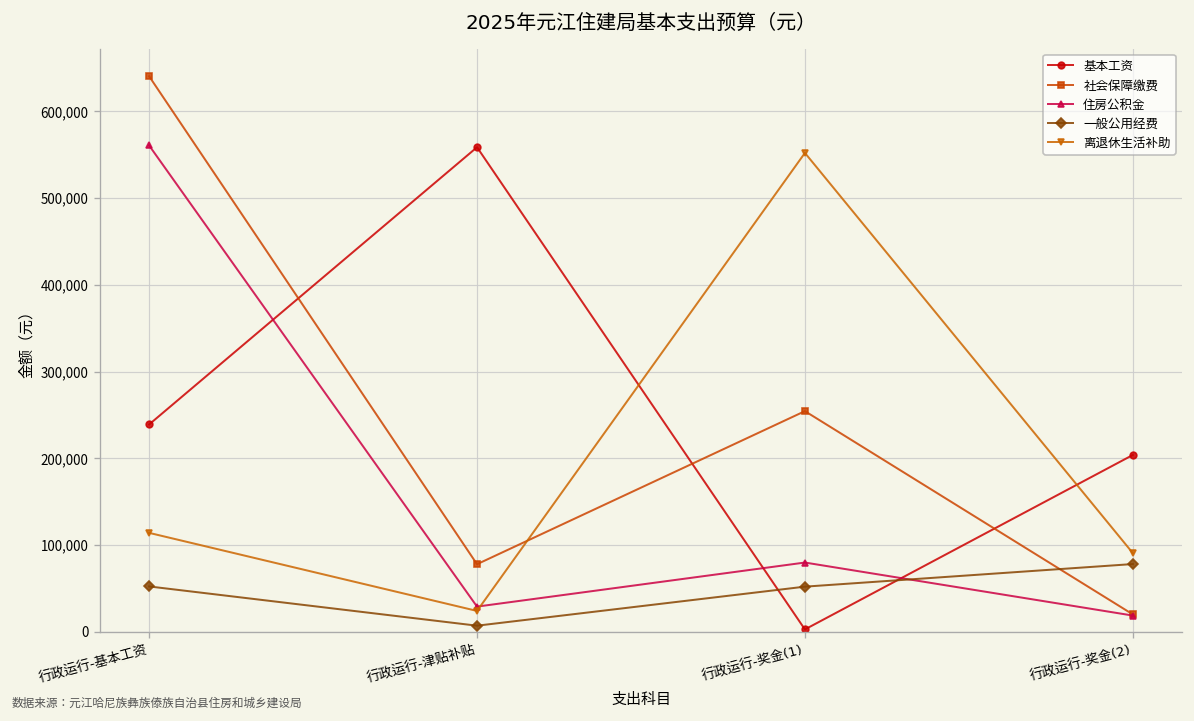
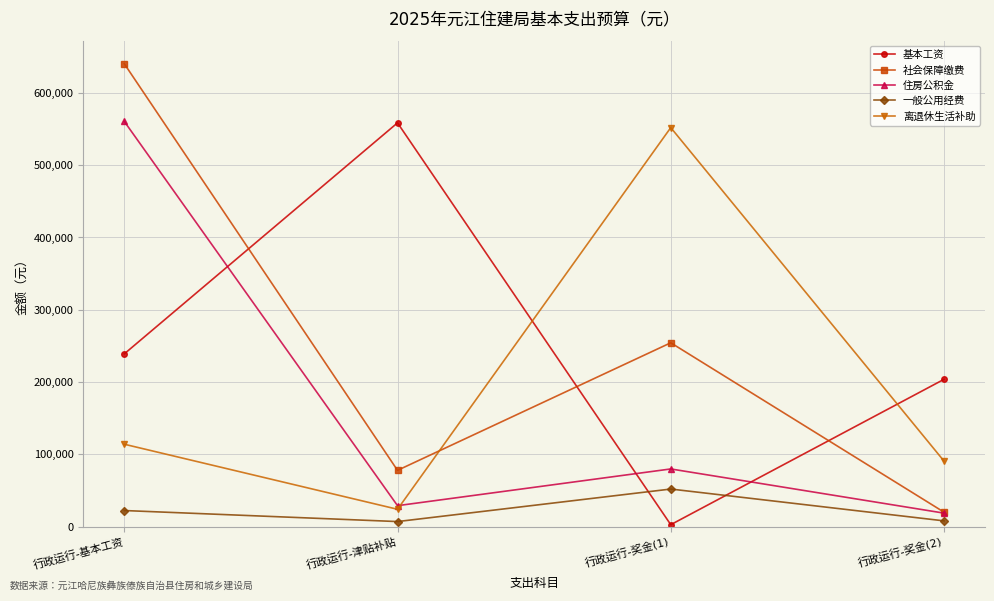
一般公用经费, 行政运行-基本工资: 50,000 -> 20,000
一般公用经费, 行政运行-奖金(2): 80,000 -> 10,000
